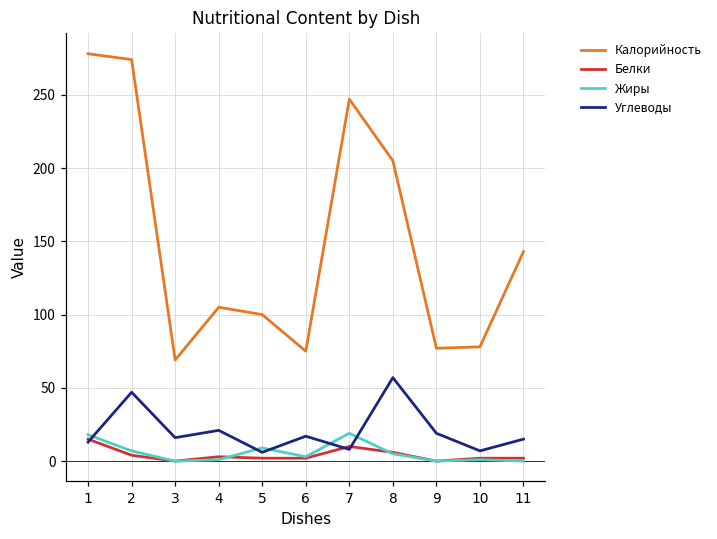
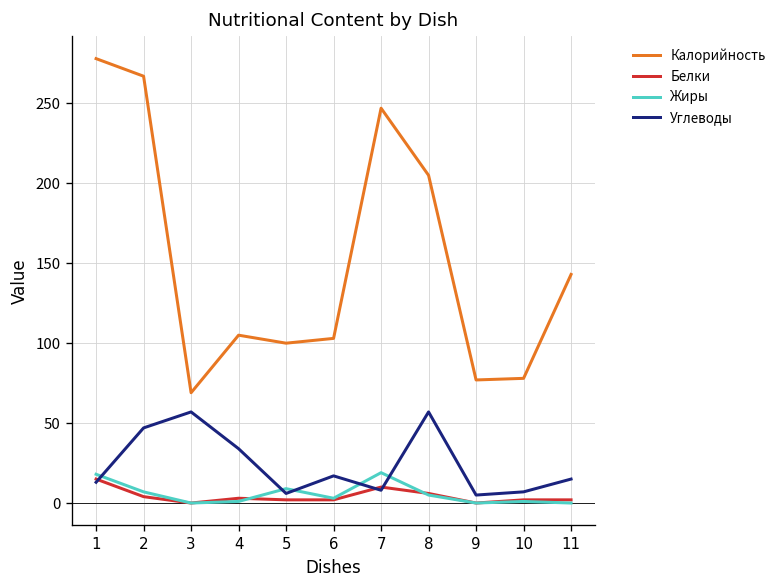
Калорийность, 2: 274 -> 267
Углеводы, 3: 16 -> 57
Углеводы, 4: 21 -> 34
Калорийность, 6: 75 -> 103
Углеводы, 9: 19 -> 5
